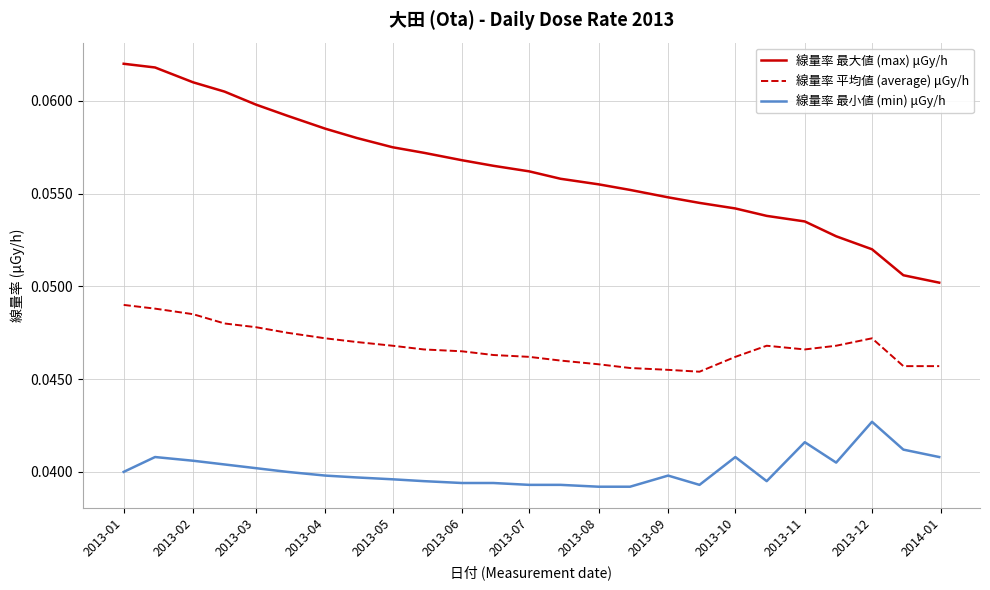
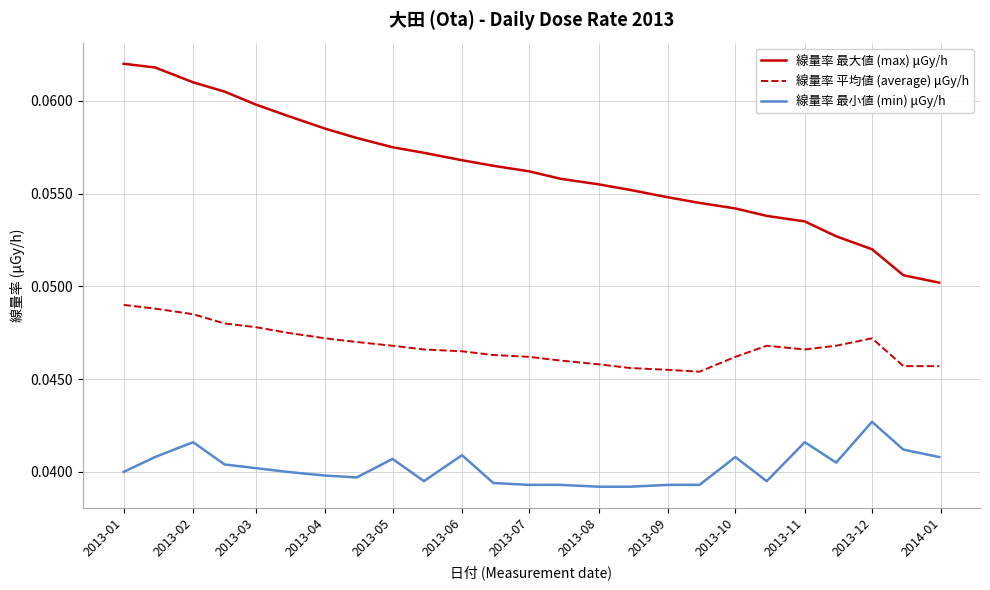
線量率 最小値 (min) μGy/h, 2013-02: 0.0406 -> 0.0416
線量率 最小値 (min) μGy/h, 2013-05: 0.0396 -> 0.0407
線量率 最小値 (min) μGy/h, 2013-06: 0.0394 -> 0.0409
線量率 最小値 (min) μGy/h, 2013-09: 0.0398 -> 0.0393
